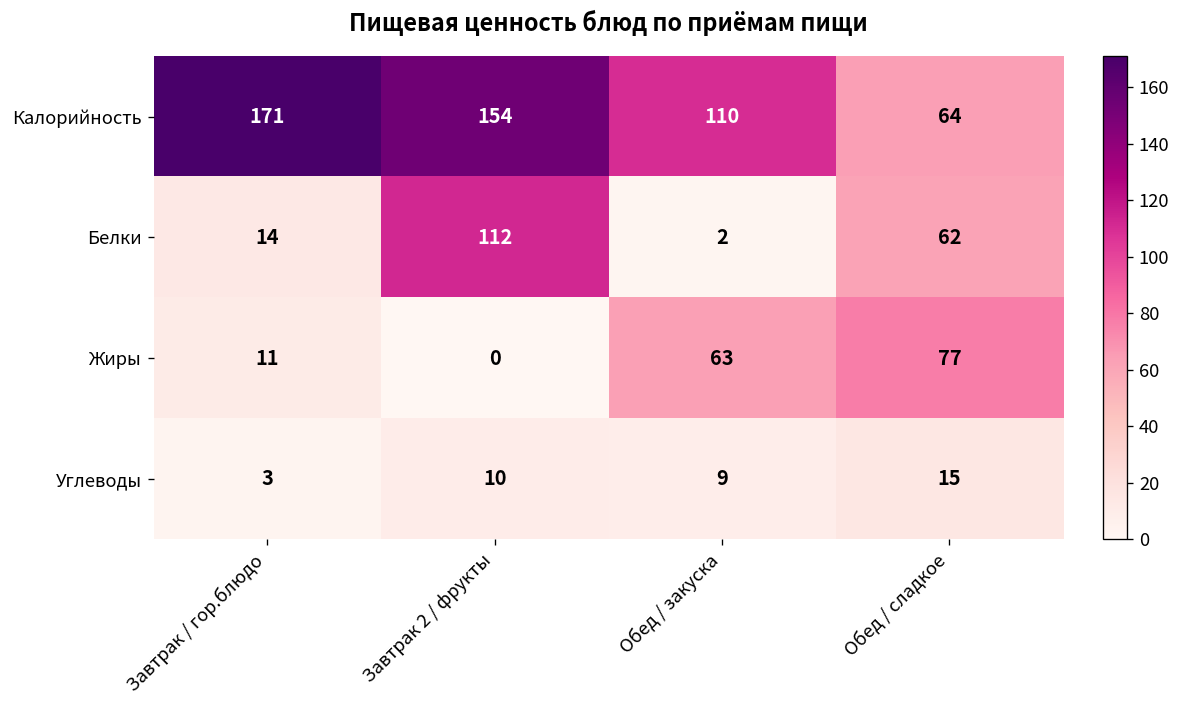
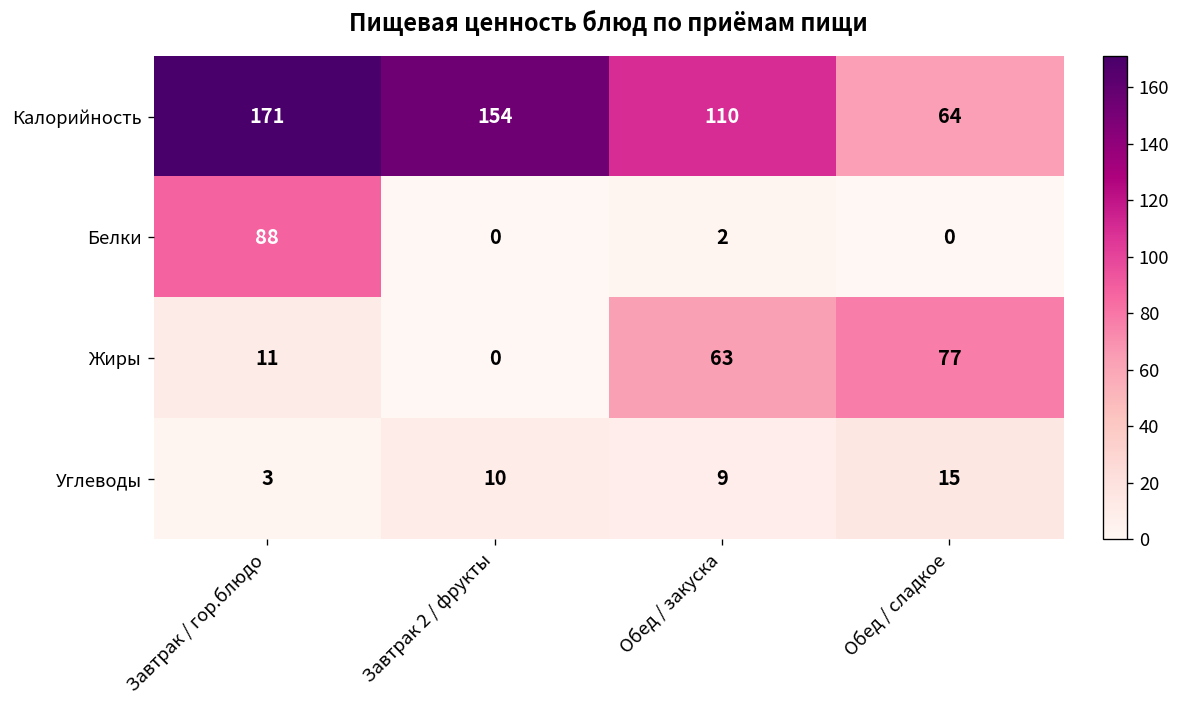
Белки, Завтрак / гор.блюдо: 14 -> 88
Белки, Завтрак 2 / фрукты: 112 -> 0
Белки, Обед / сладкое: 62 -> 0
